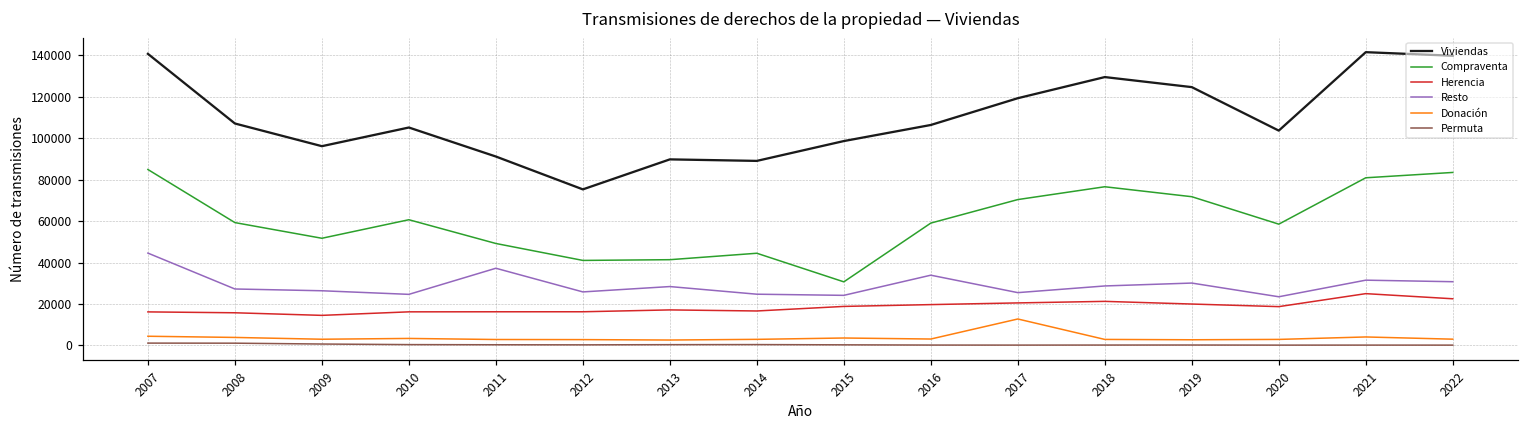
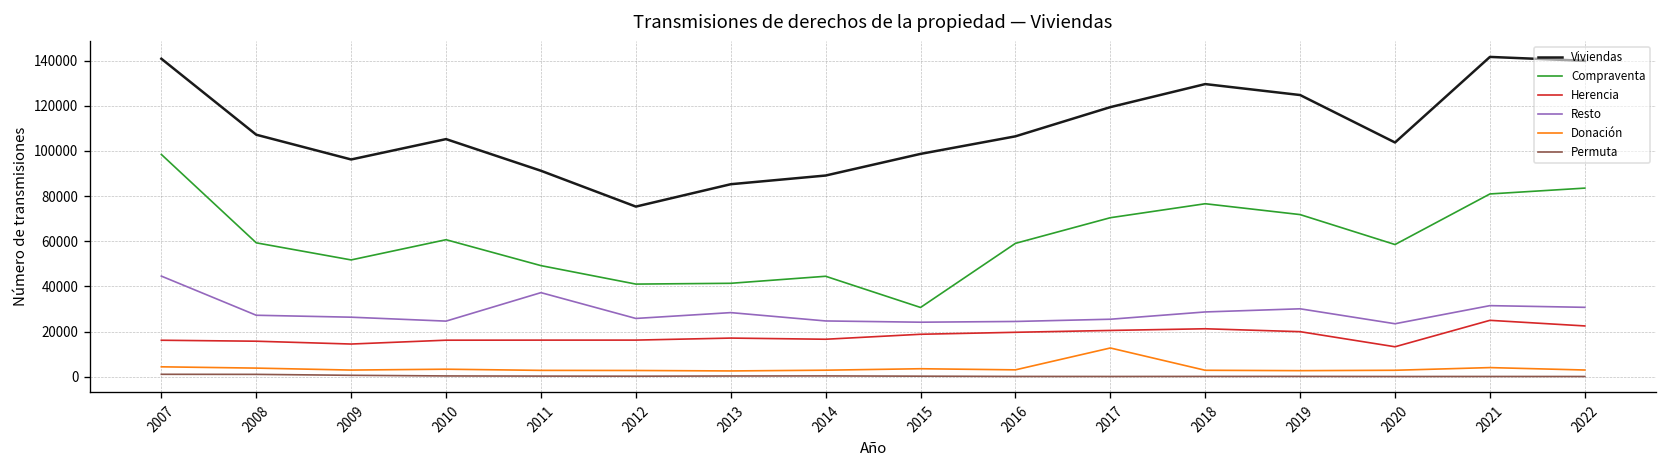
Compraventa, 2007: 85000 -> 98000
Viviendas, 2013: 90000 -> 85000
Resto, 2016: 34000 -> 24000
Herencia, 2020: 19000 -> 13000
